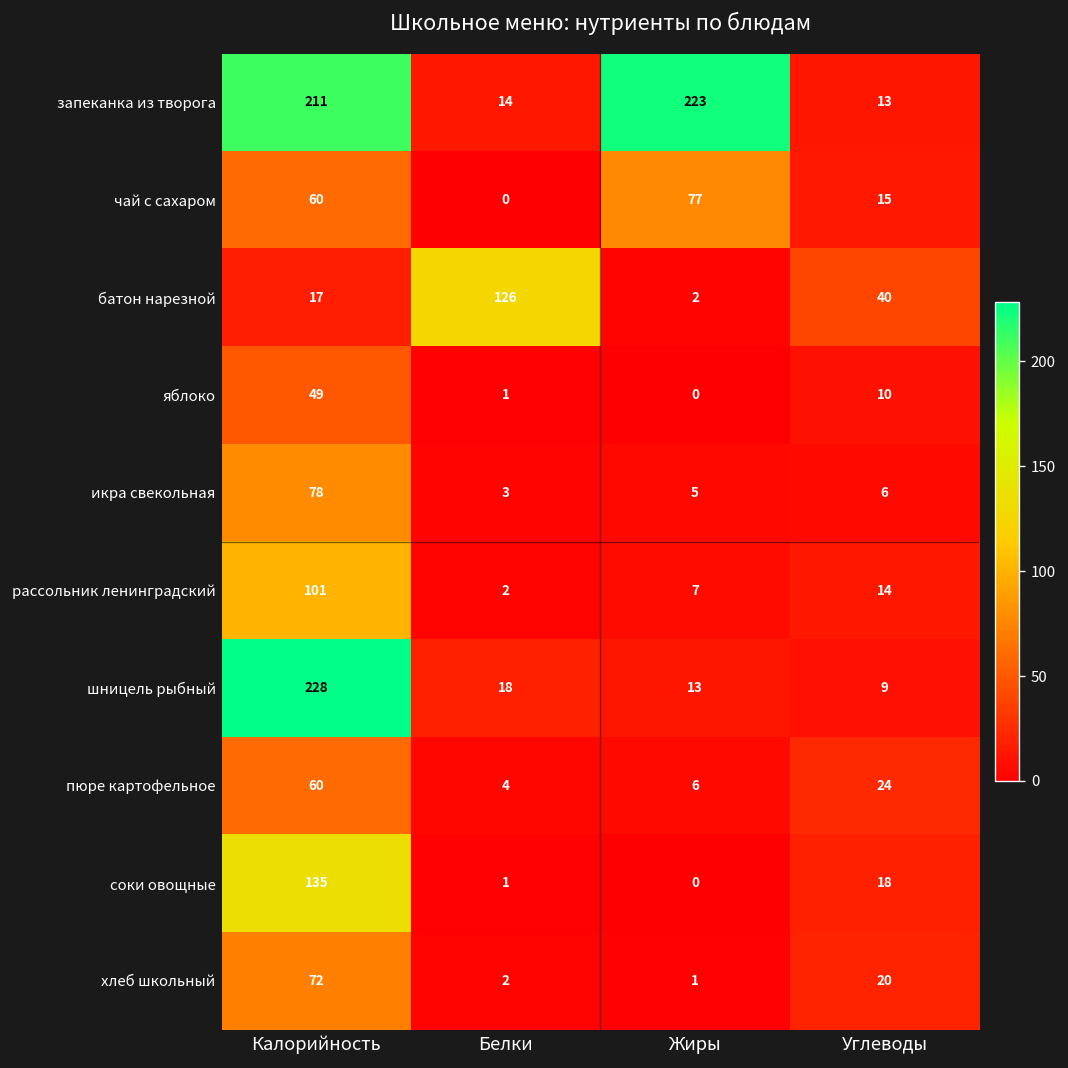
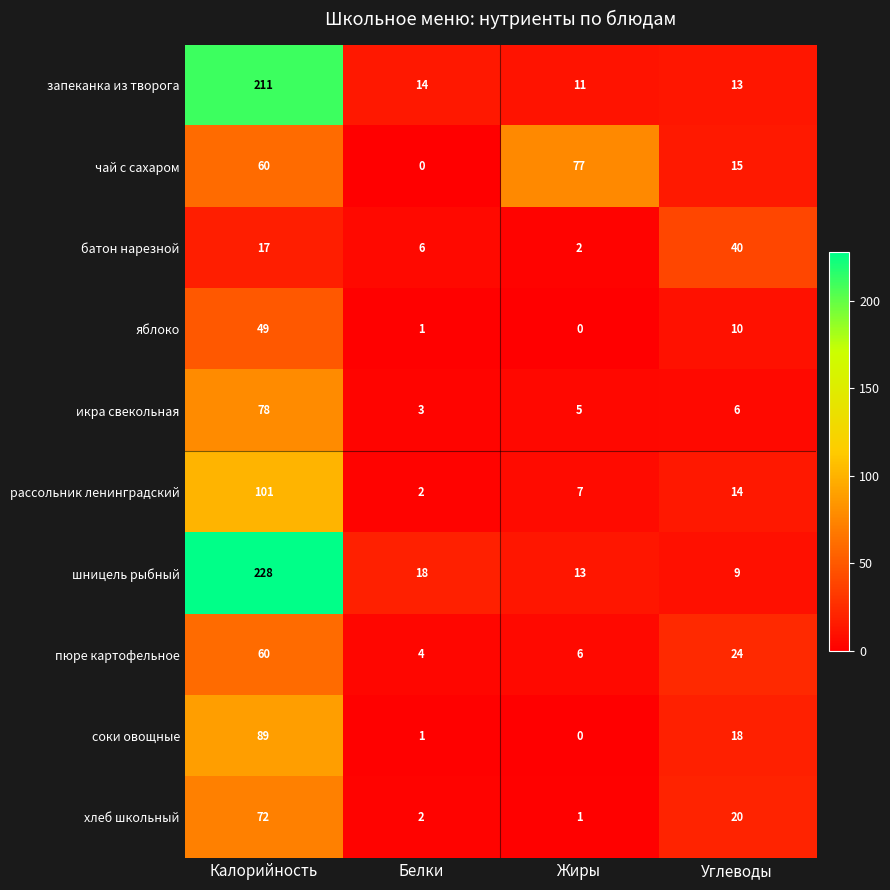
запеканка из творога, Жиры: 223 -> 11
батон нарезной, Белки: 126 -> 6
соки овощные, Калорийность: 135 -> 89
